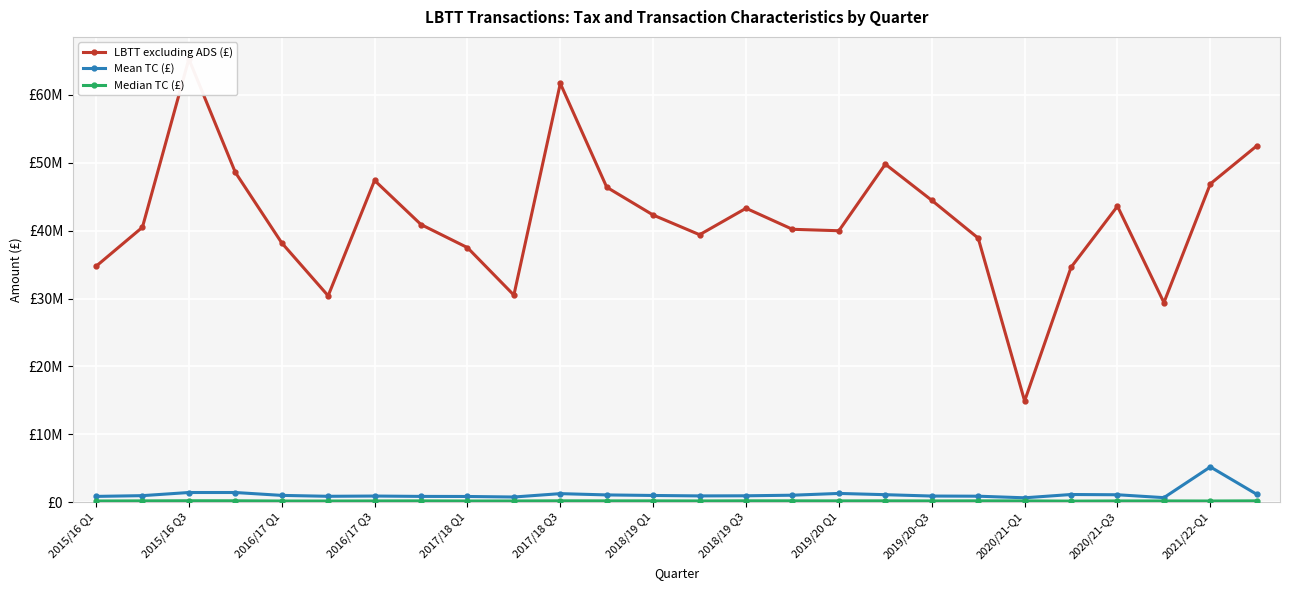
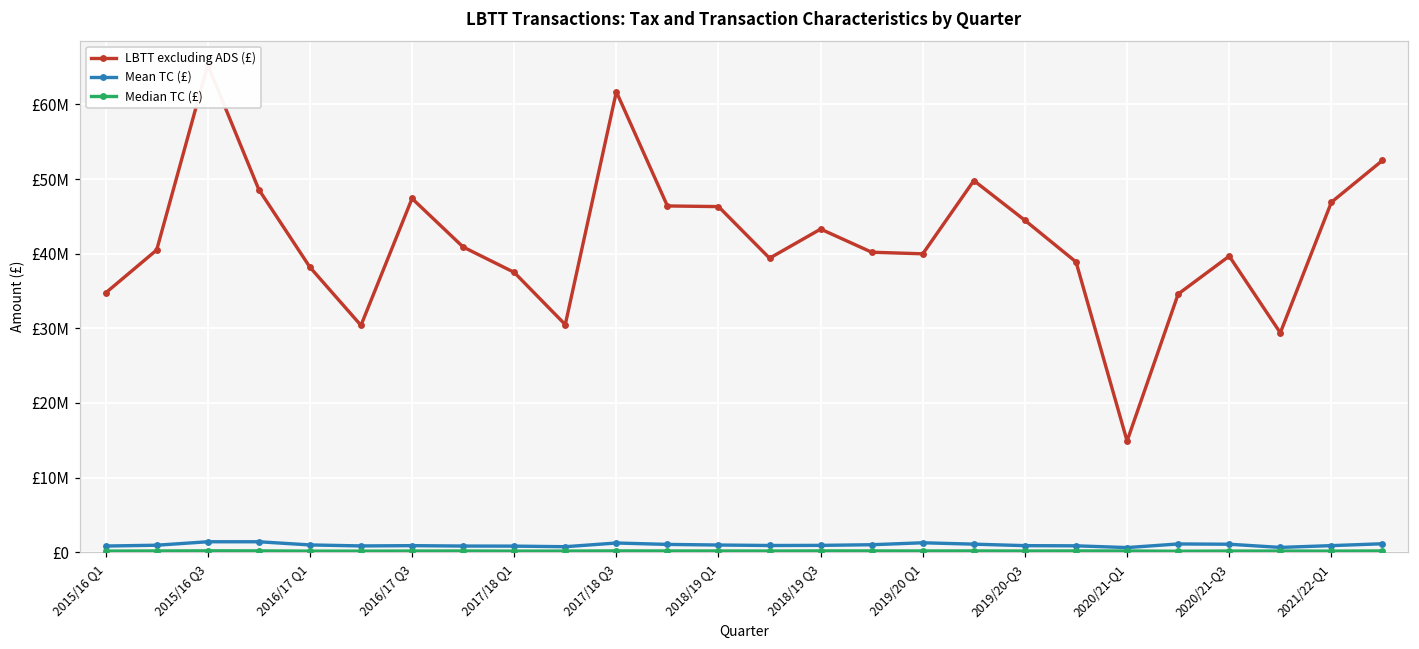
LBTT excluding ADS (£), 2018/19 Q1: £42000000 -> £46000000
LBTT excluding ADS (£), 2020/21-Q3: £44000000 -> £40000000
Mean TC (£), 2021/22-Q1: £5000000 -> £1000000
